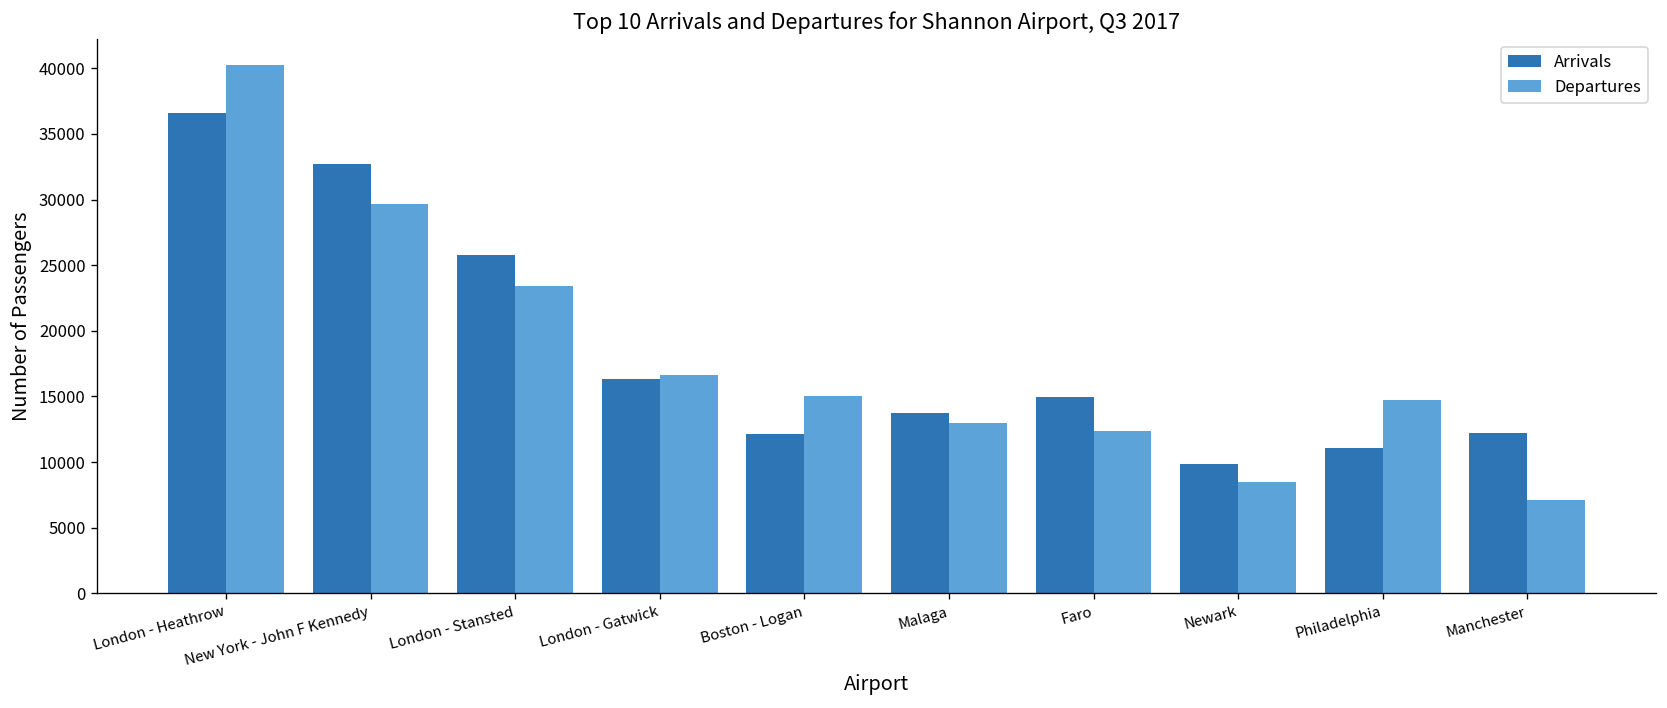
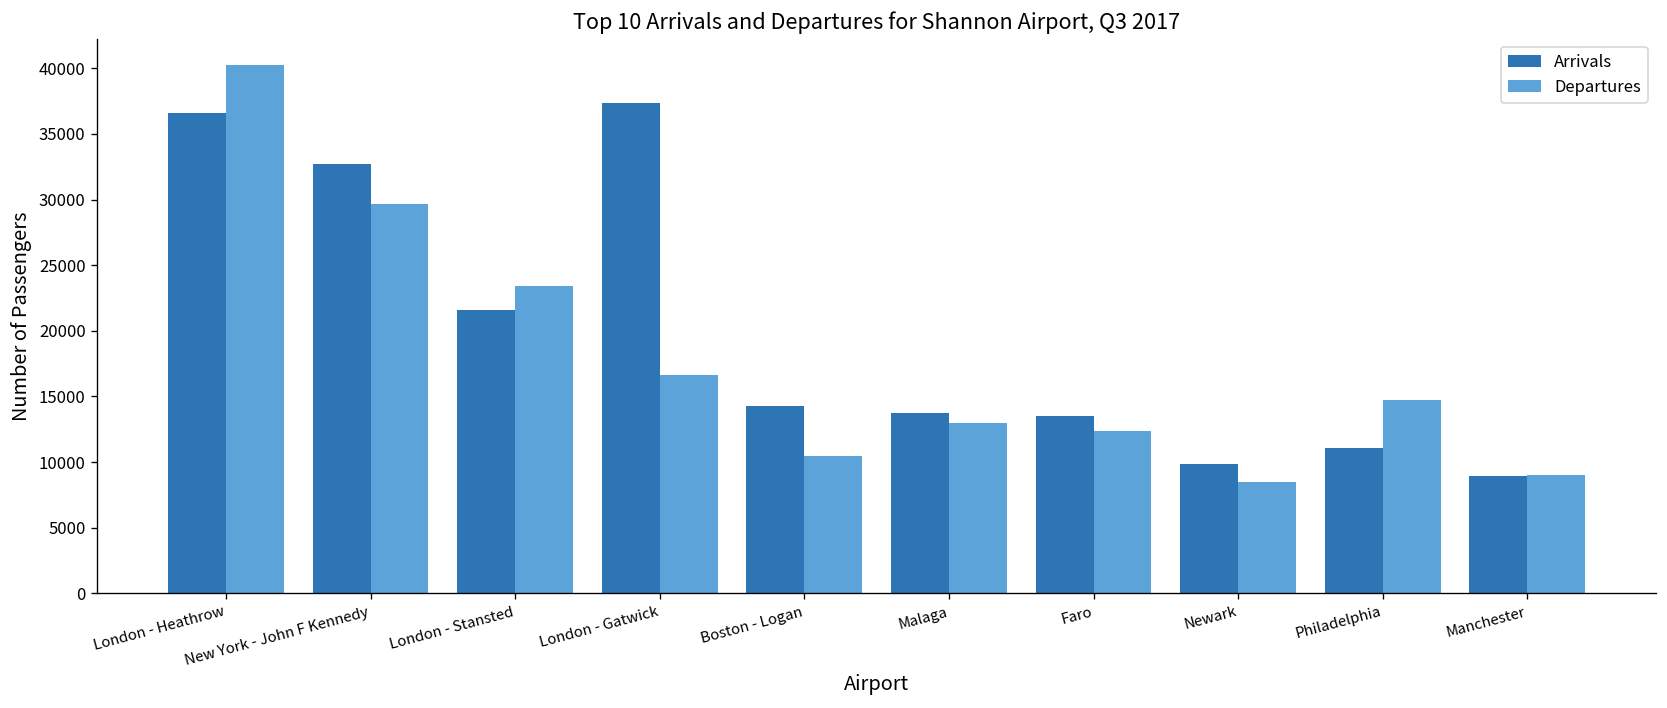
Arrivals, London - Stansted: 25800 -> 21600
Arrivals, London - Gatwick: 16300 -> 37300
Arrivals, Boston - Logan: 12100 -> 14300
Departures, Boston - Logan: 15100 -> 10500
Arrivals, Faro: 15000 -> 13500
Arrivals, Manchester: 12200 -> 8900
Departures, Manchester: 7100 -> 9000
